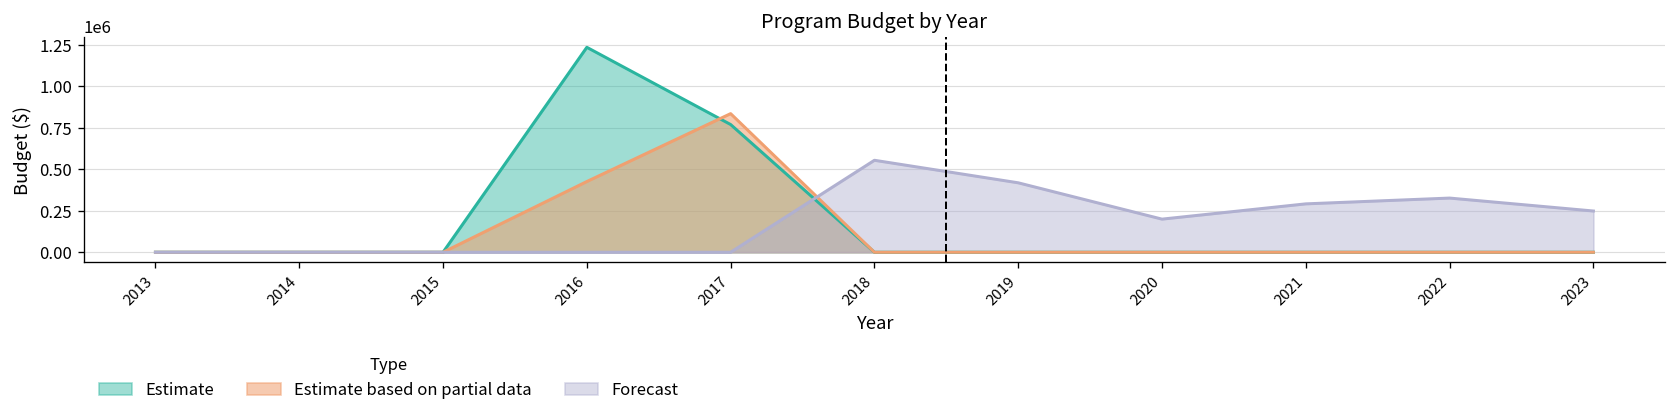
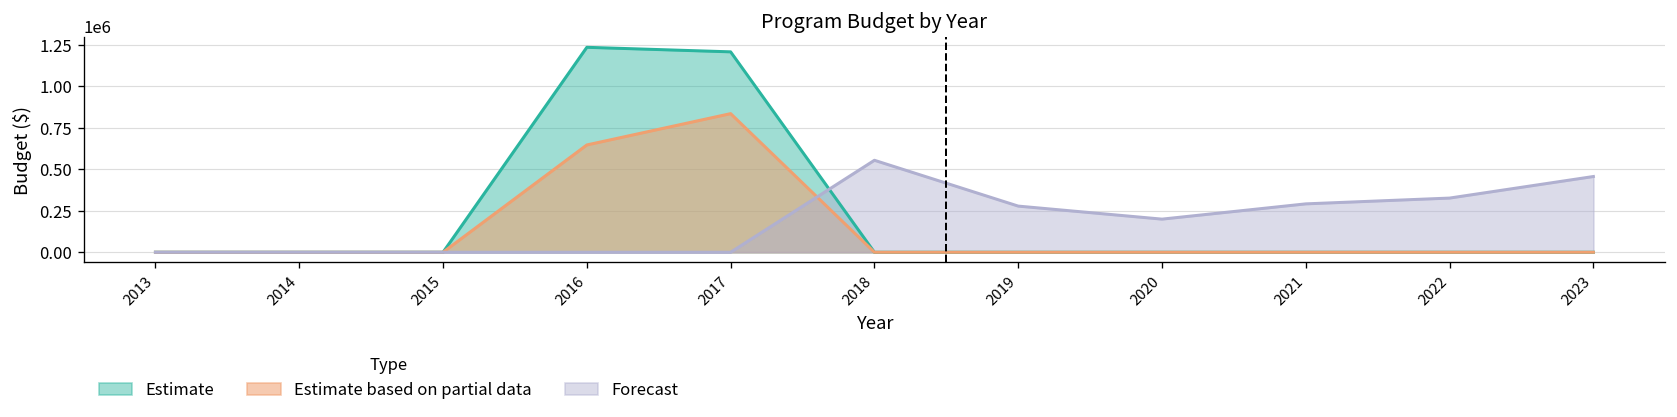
Estimate based on partial data, 2016: 430000 -> 650000
Estimate, 2017: 770000 -> 1210000
Forecast, 2019: 420000 -> 280000
Forecast, 2023: 250000 -> 460000
